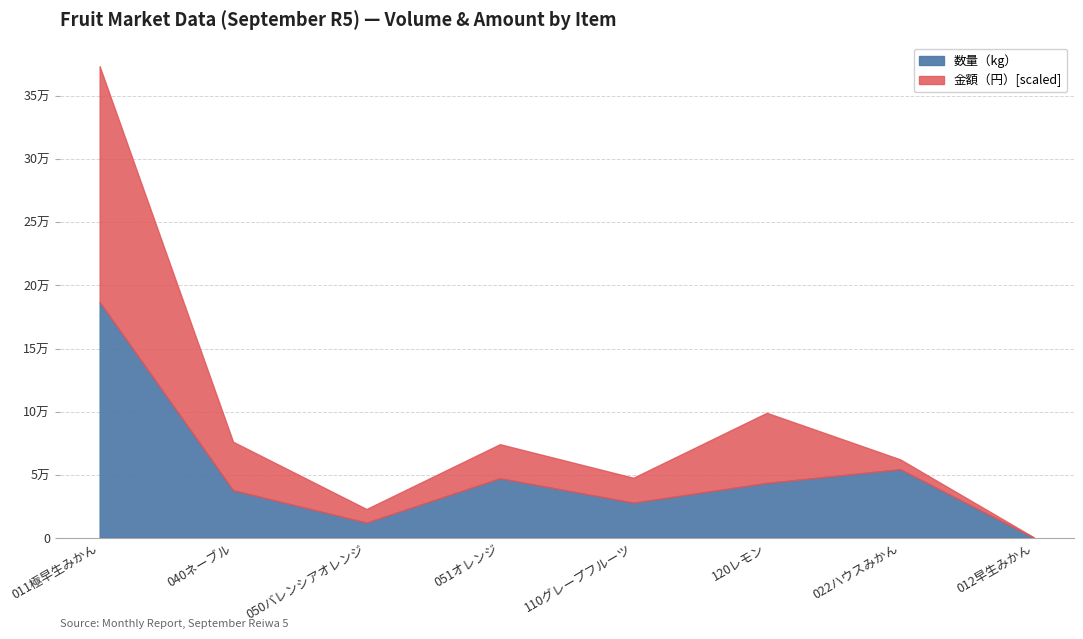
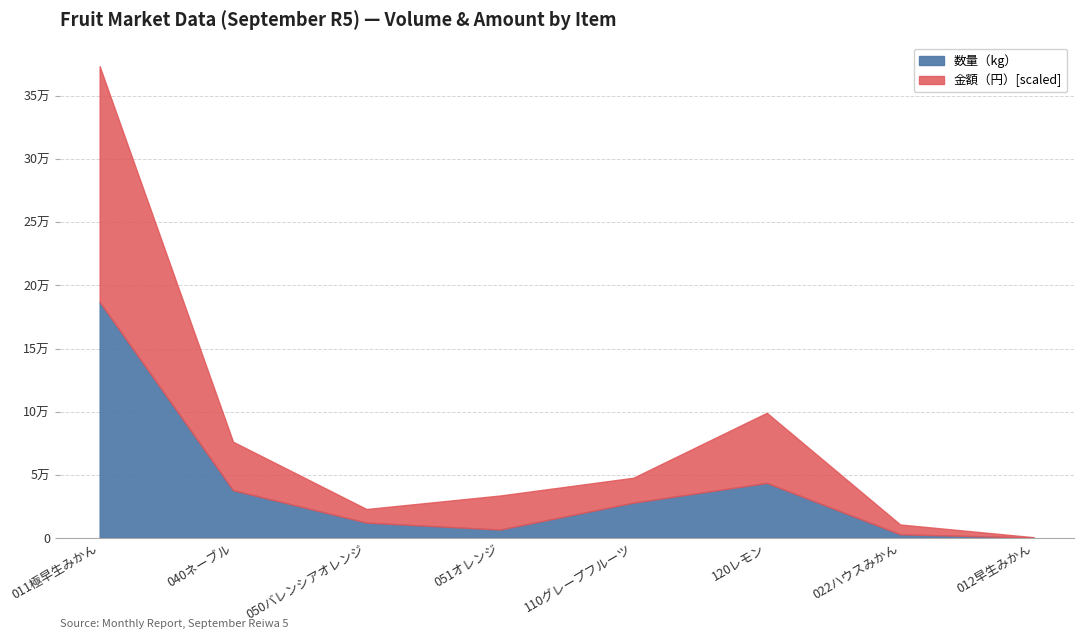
数量（kg）, 051オレンジ: 4.7万 -> 0.7万
数量（kg）, 022ハウスみかん: 5.4万 -> 0.3万
